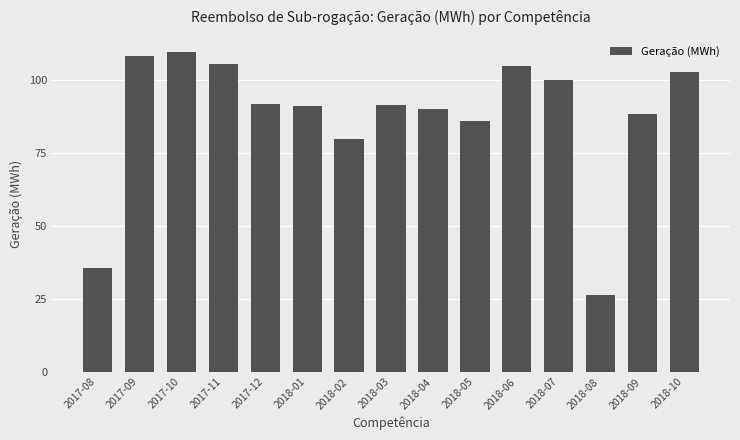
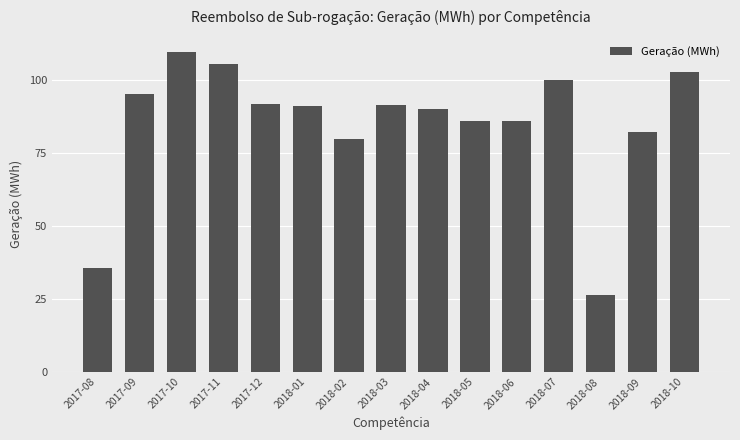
2017-09: 108 -> 95
2018-06: 105 -> 86
2018-09: 88 -> 82
